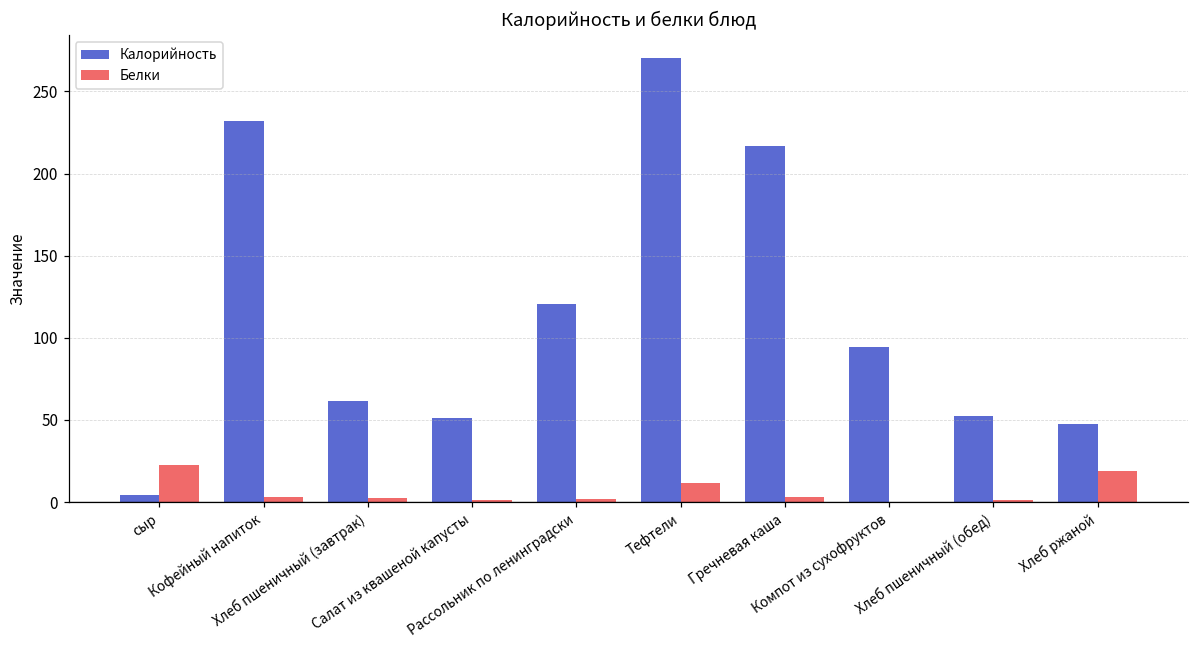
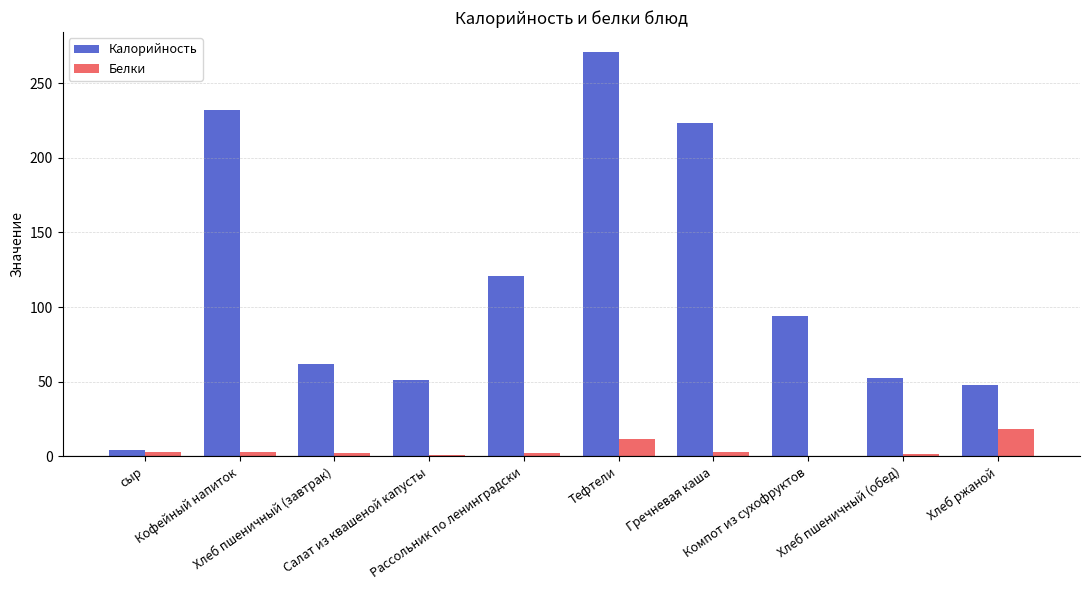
Белки, сыр: 23 -> 3
Калорийность, Гречневая каша: 217 -> 223
